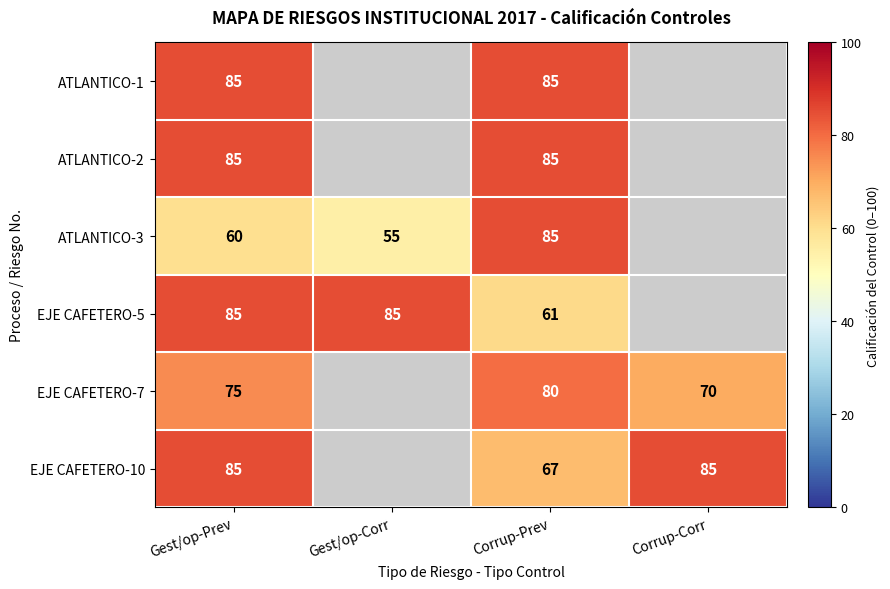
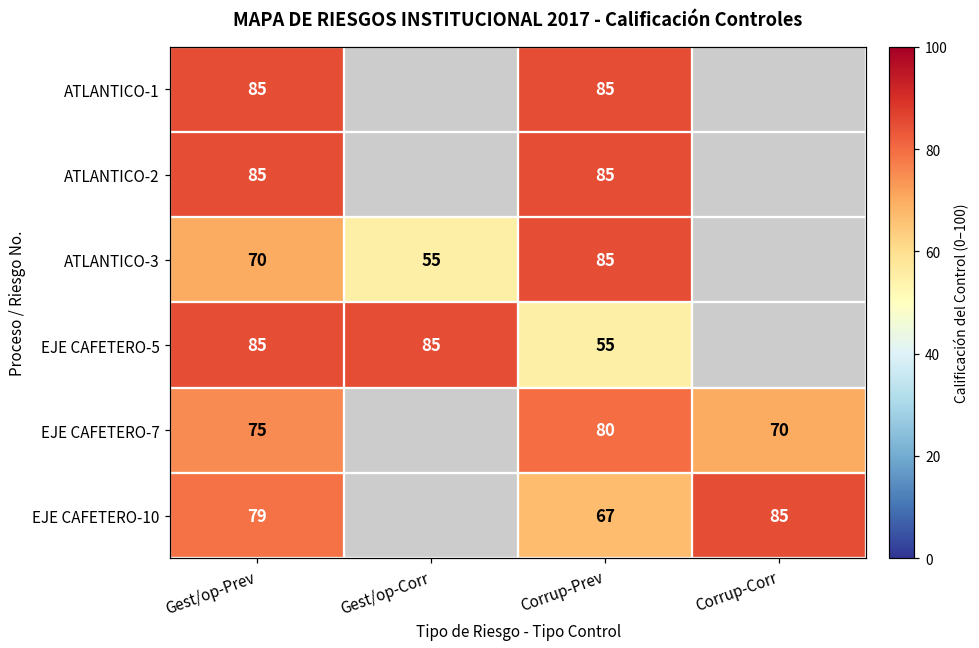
ATLANTICO-3, Gest/op-Prev: 60 -> 70
EJE CAFETERO-5, Corrup-Prev: 61 -> 55
EJE CAFETERO-10, Gest/op-Prev: 85 -> 79
